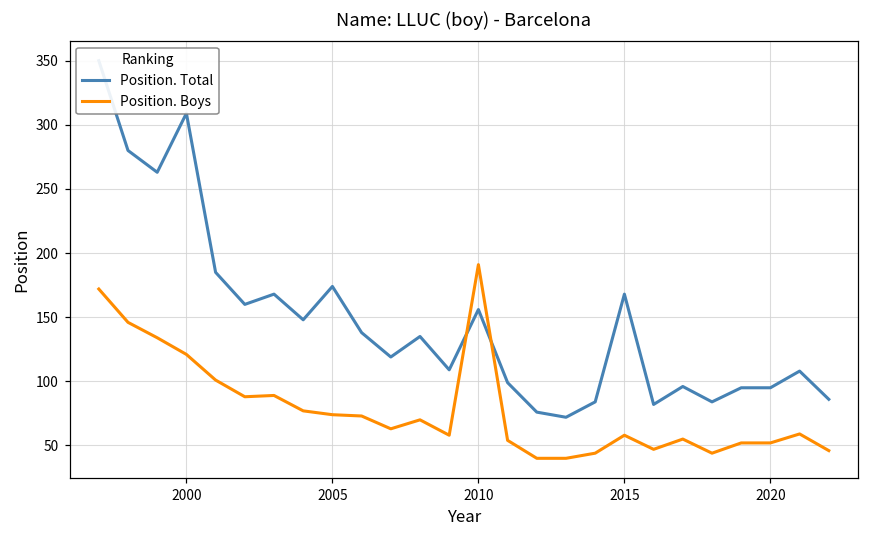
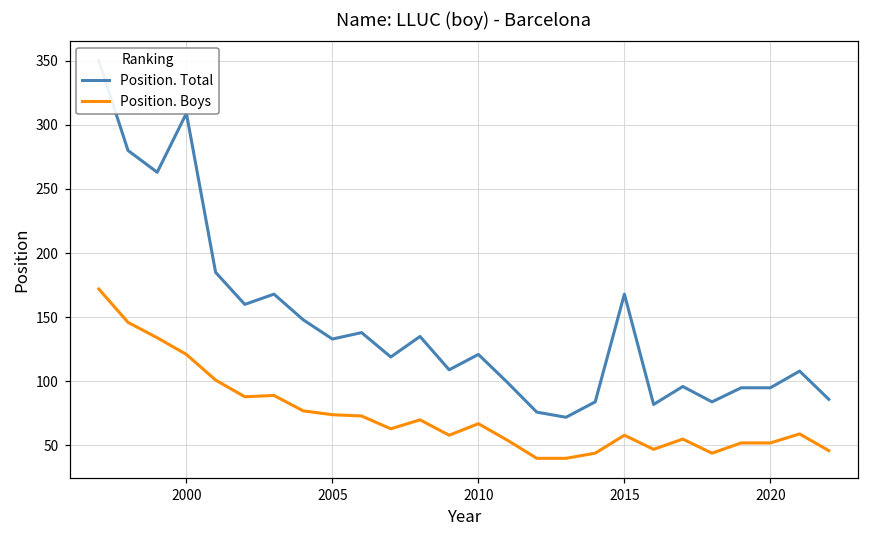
Position. Total, 2005: 174 -> 133
Position. Total, 2010: 156 -> 121
Position. Boys, 2010: 191 -> 67
